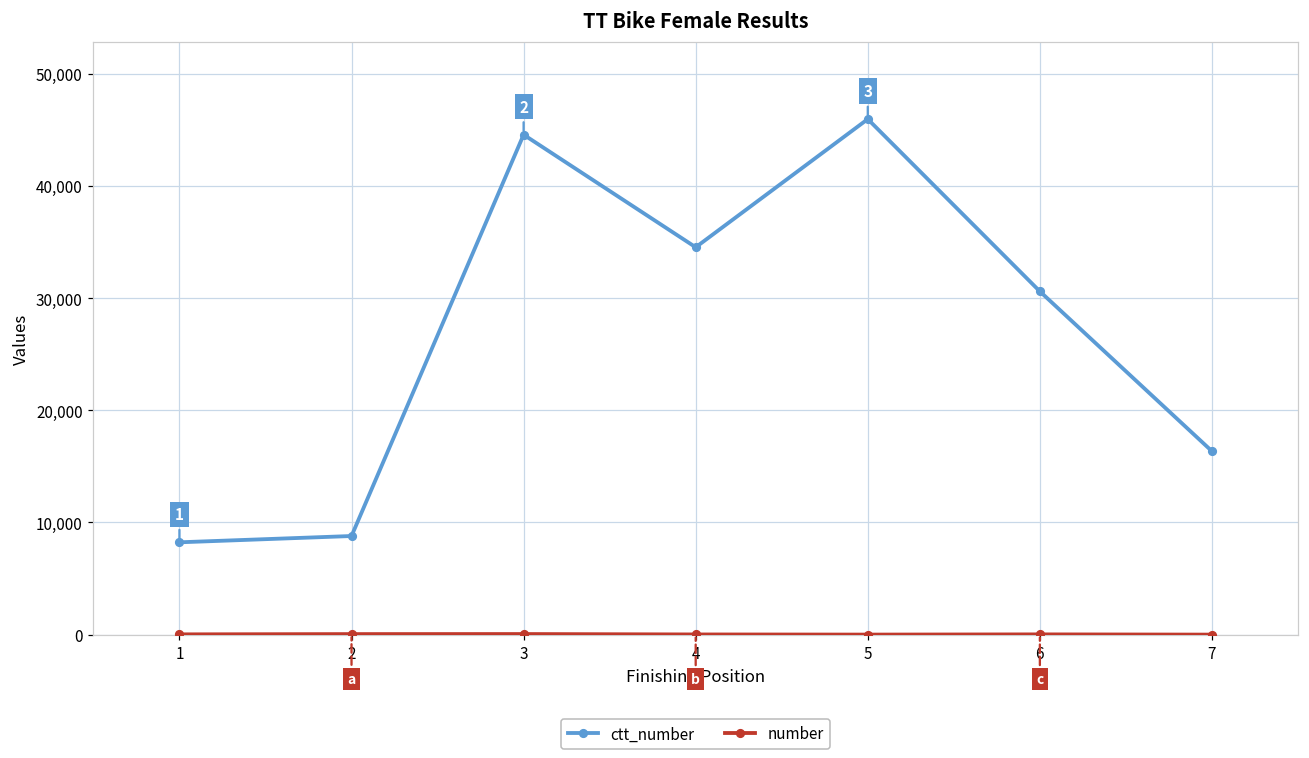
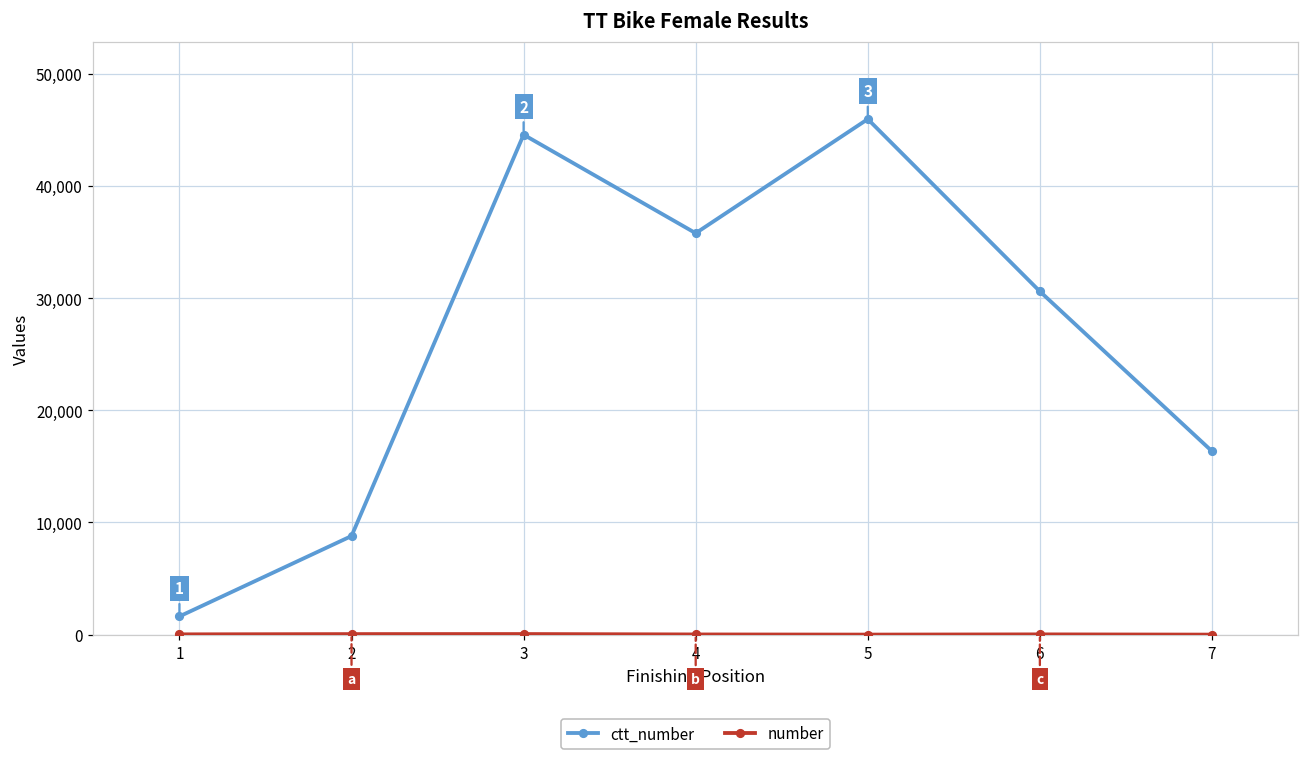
ctt_number, 1: 8,200 -> 1,600
ctt_number, 4: 34,500 -> 35,800
